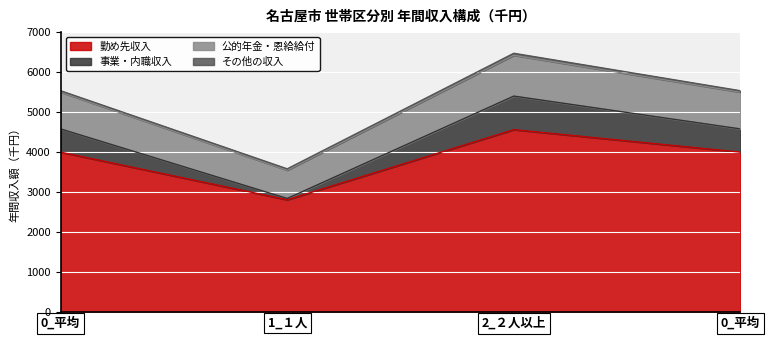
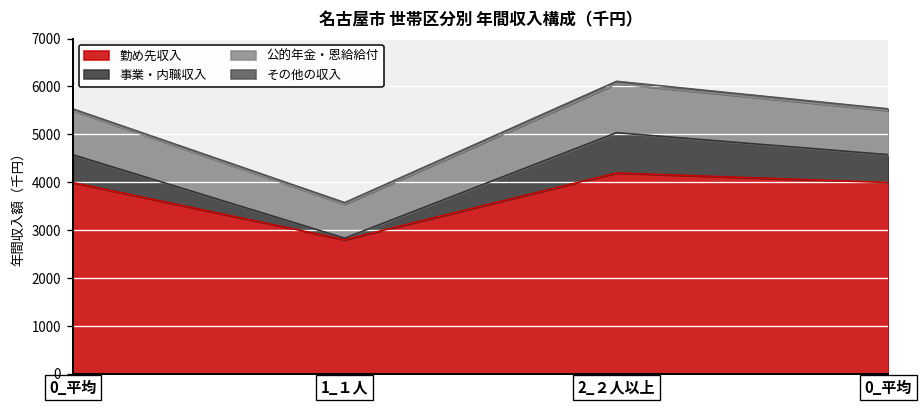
勤め先収入, 2_２人以上: 4600 -> 4200
